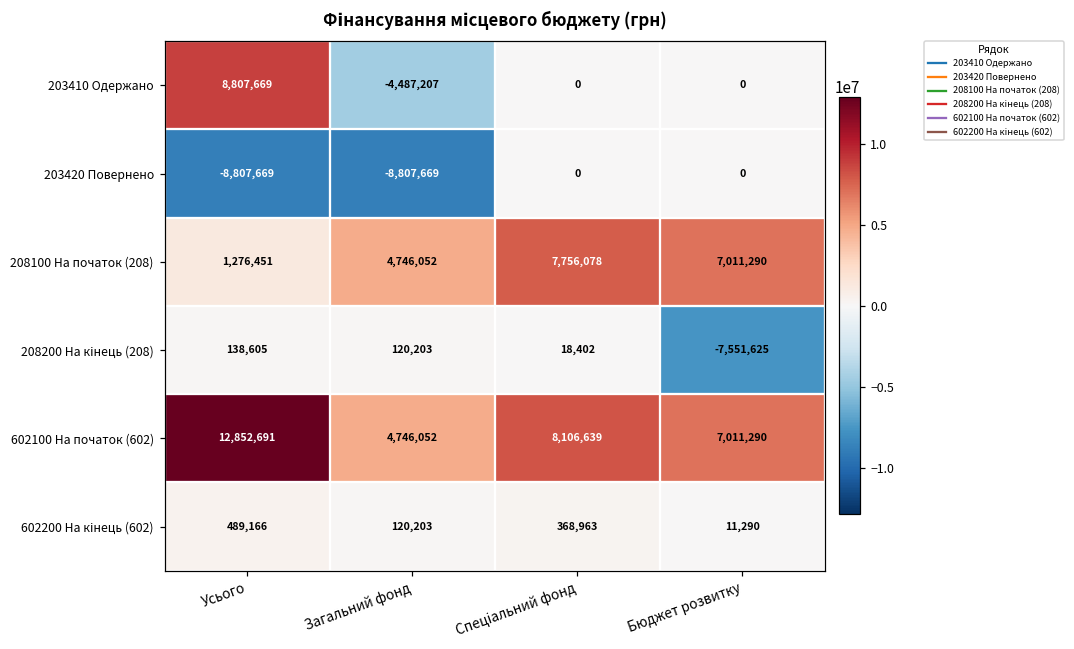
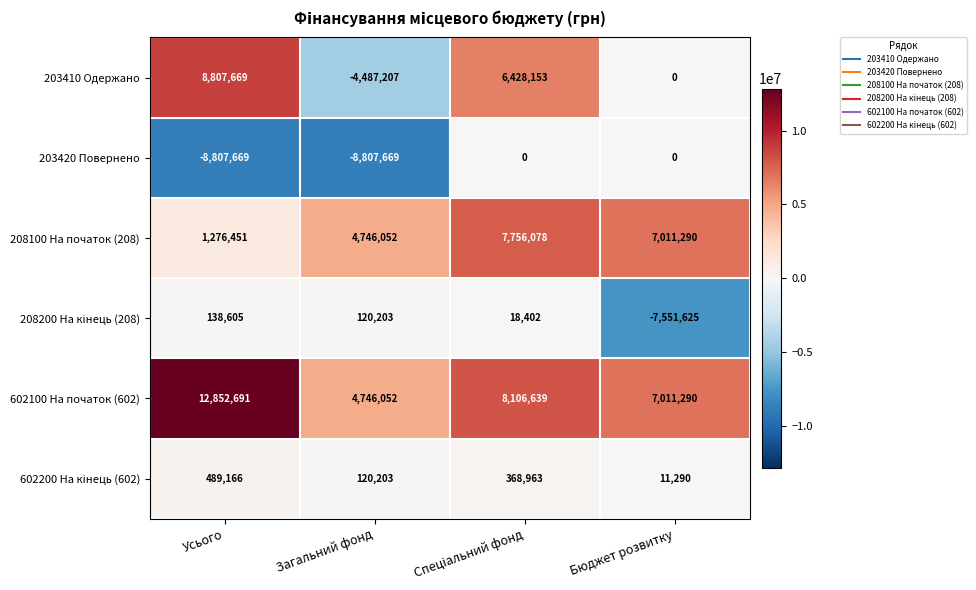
203410 Одержано, Спеціальний фонд: 0 -> 6,428,153
